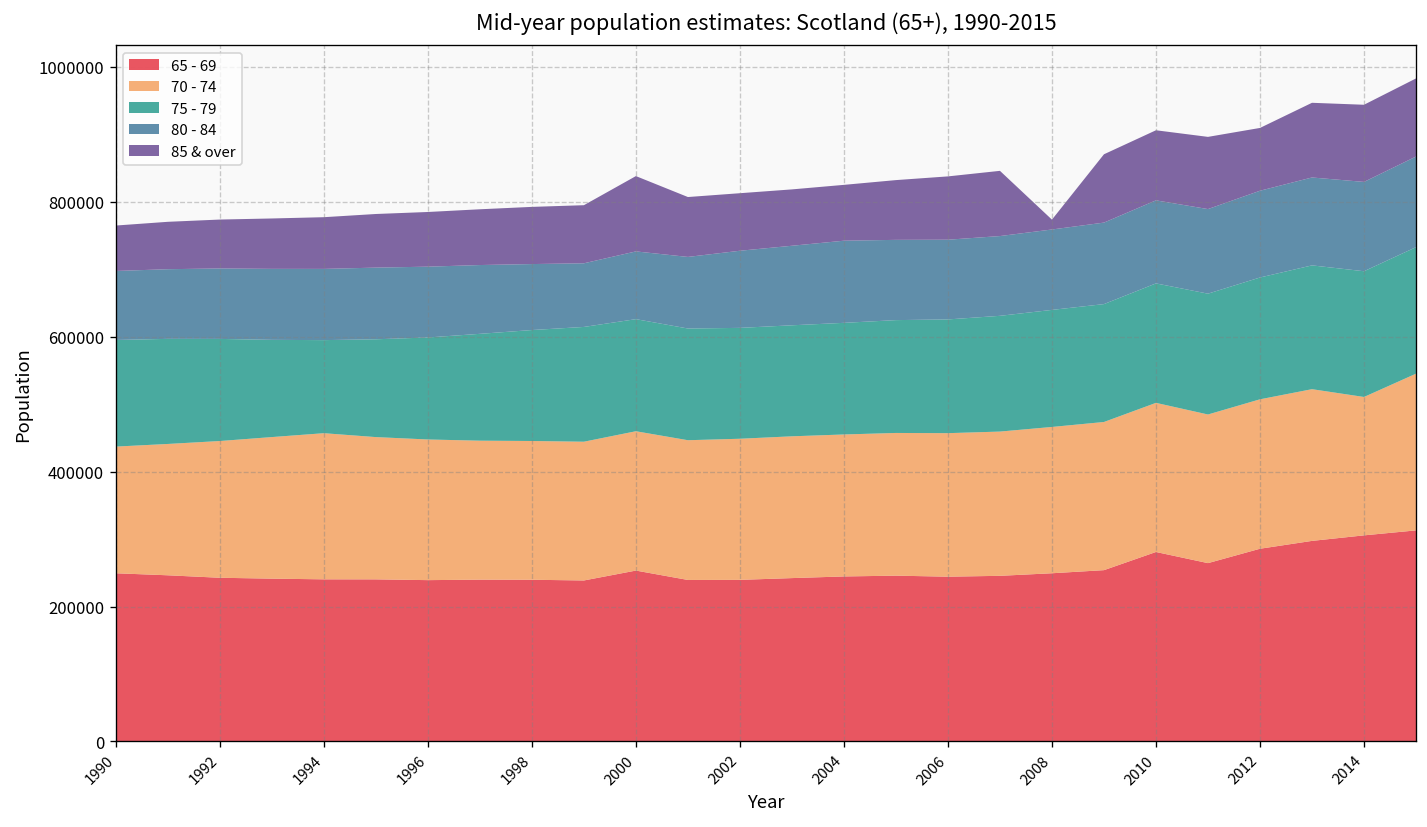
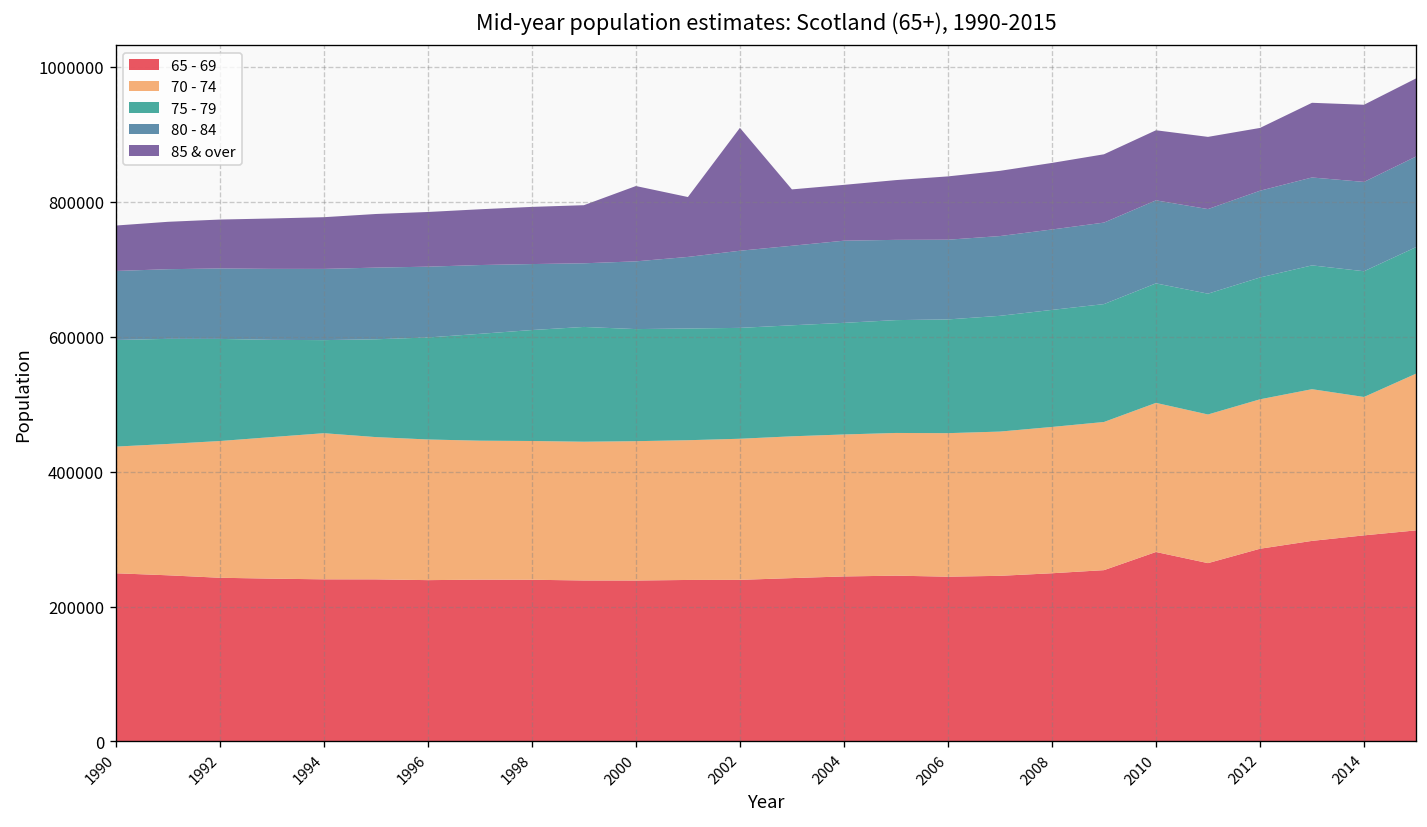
65 - 69, 2000: 250000 -> 240000
85 & over, 2002: 90000 -> 180000
85 & over, 2008: 10000 -> 100000
